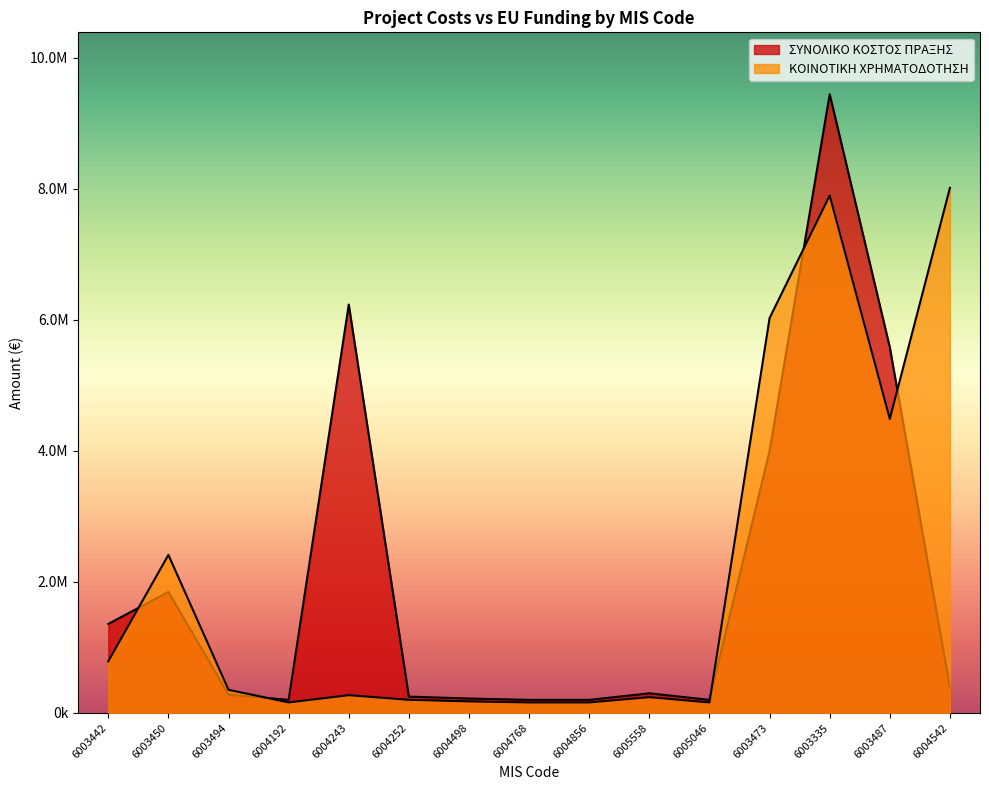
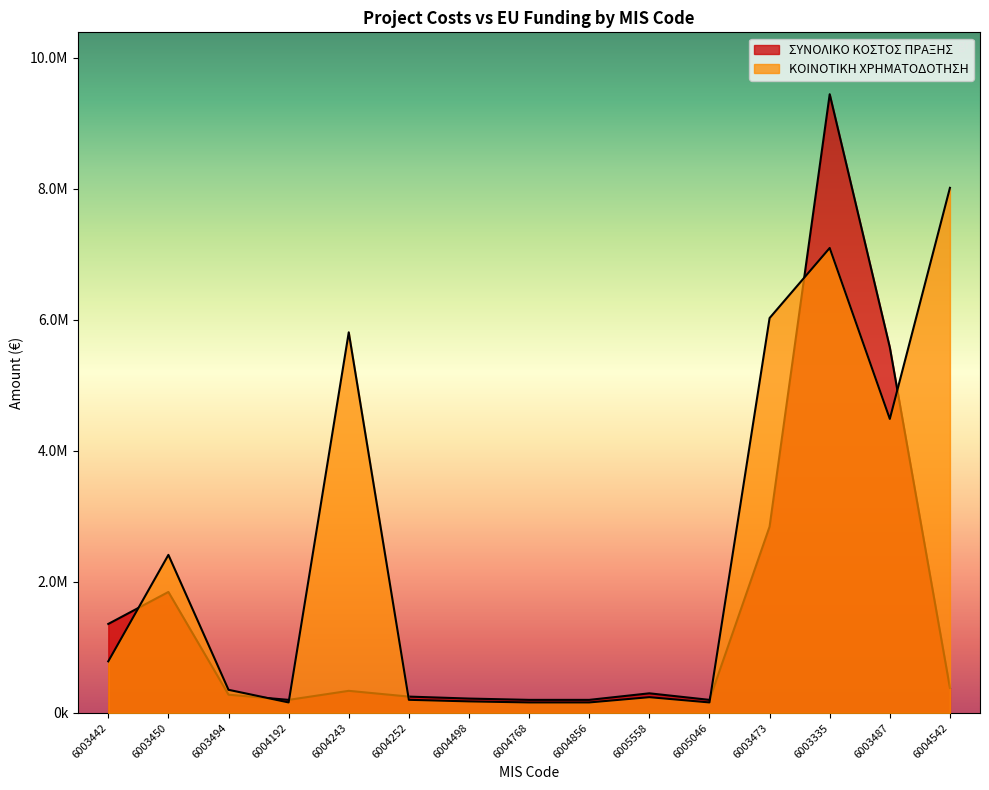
ΣΥΝΟΛΙΚΟ ΚΟΣΤΟΣ ΠΡΑΞΗΣ, 6004243: 6200000 -> 300000
ΚΟΙΝΟΤΙΚΗ ΧΡΗΜΑΤΟΔΟΤΗΣΗ, 6004243: 300000 -> 5800000
ΣΥΝΟΛΙΚΟ ΚΟΣΤΟΣ ΠΡΑΞΗΣ, 6003473: 4000000 -> 2800000
ΚΟΙΝΟΤΙΚΗ ΧΡΗΜΑΤΟΔΟΤΗΣΗ, 6003335: 7900000 -> 7100000
